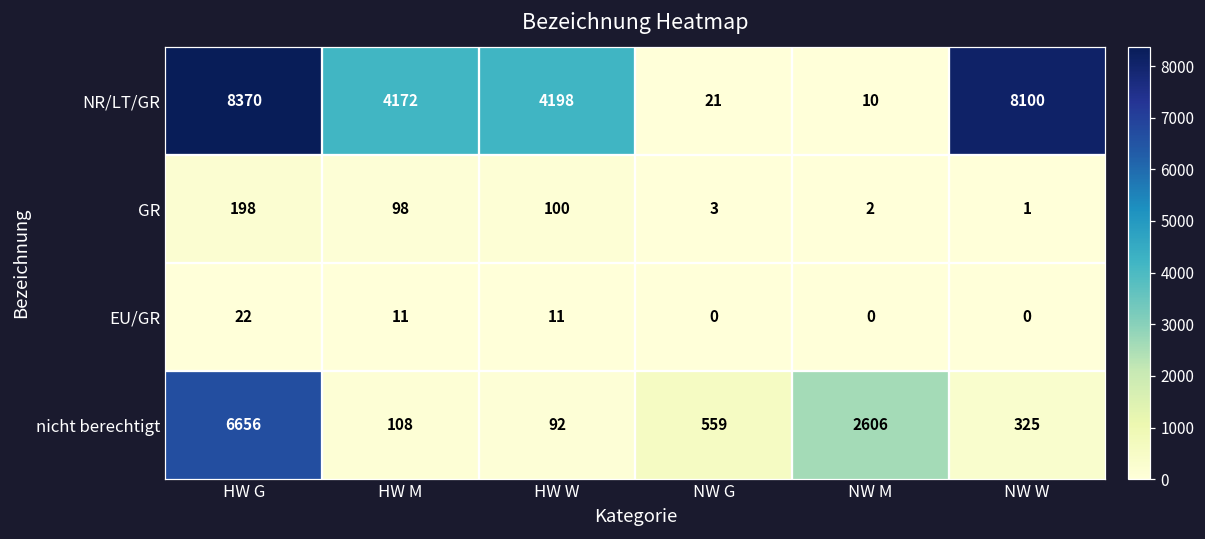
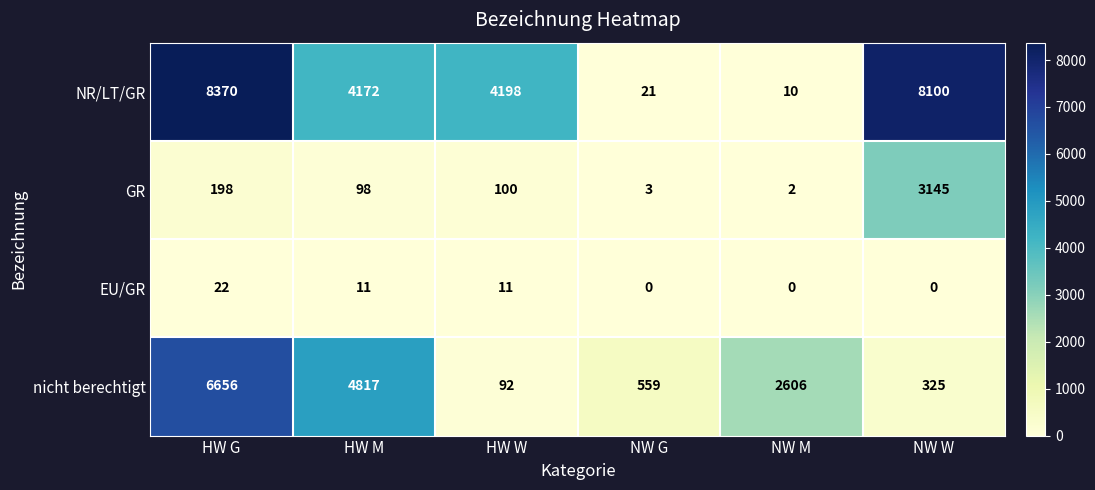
GR, NW W: 1 -> 3145
nicht berechtigt, HW M: 108 -> 4817
